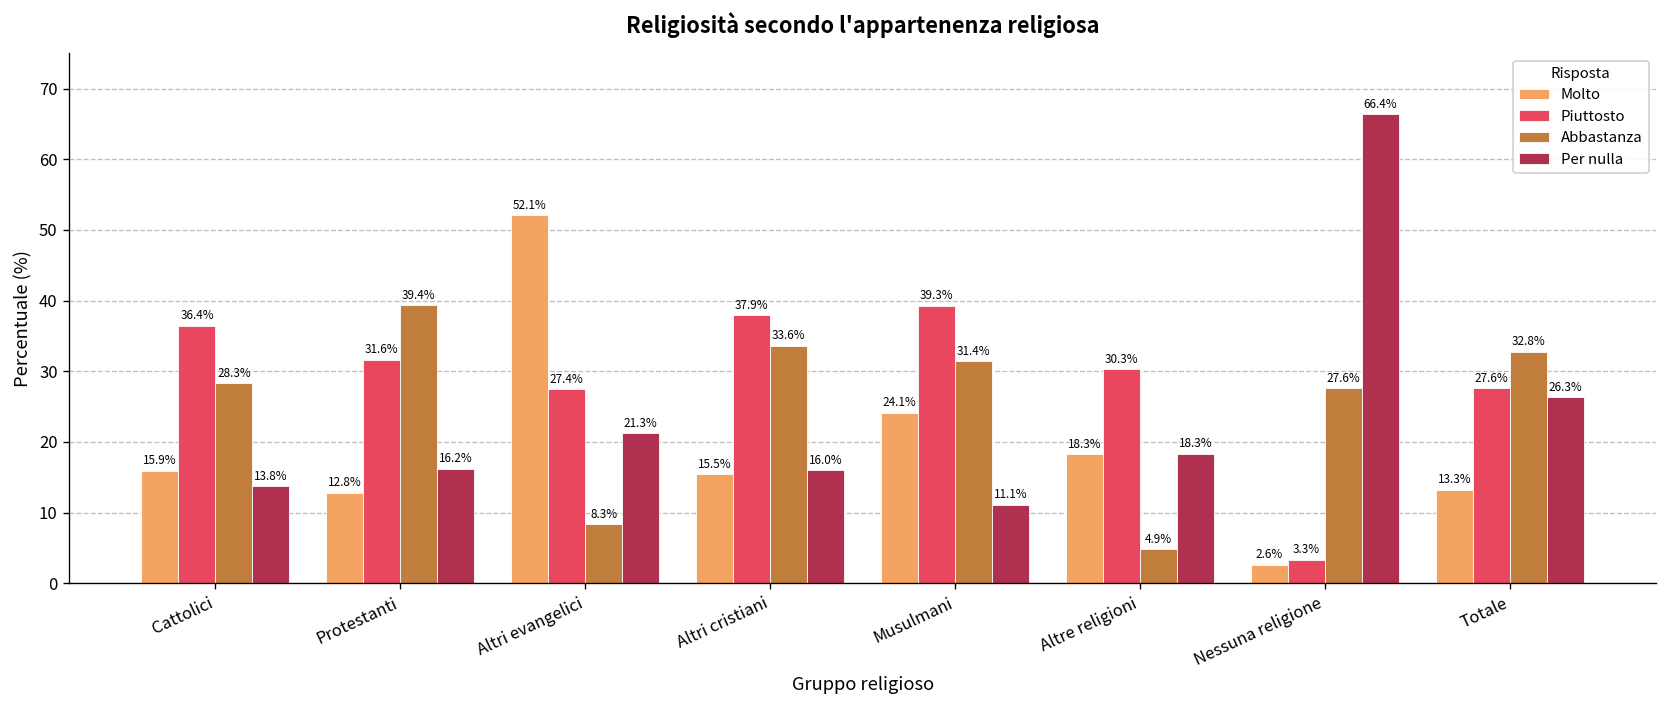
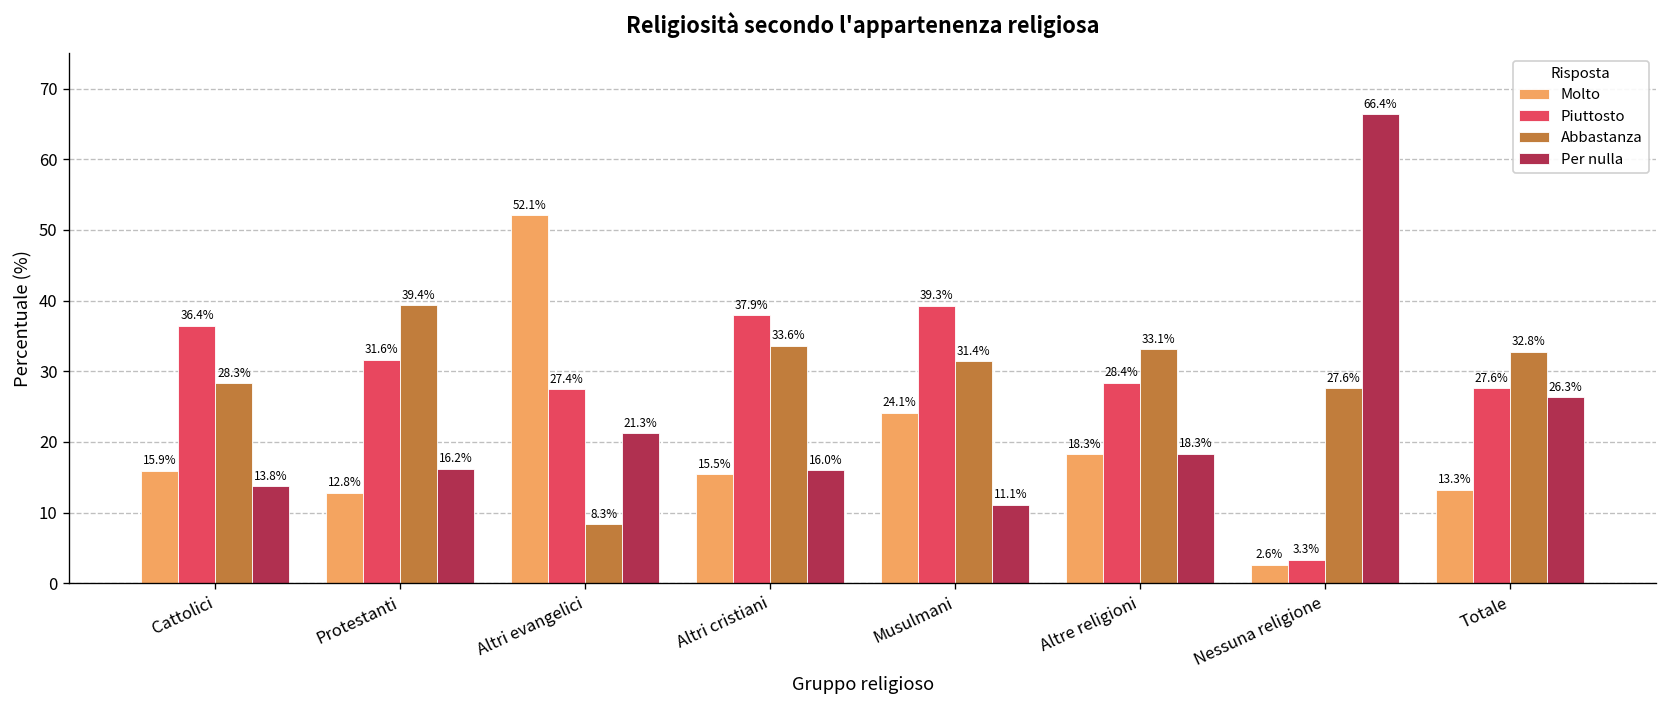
Piuttosto, Altre religioni: 30.3% -> 28.4%
Abbastanza, Altre religioni: 4.9% -> 33.1%
